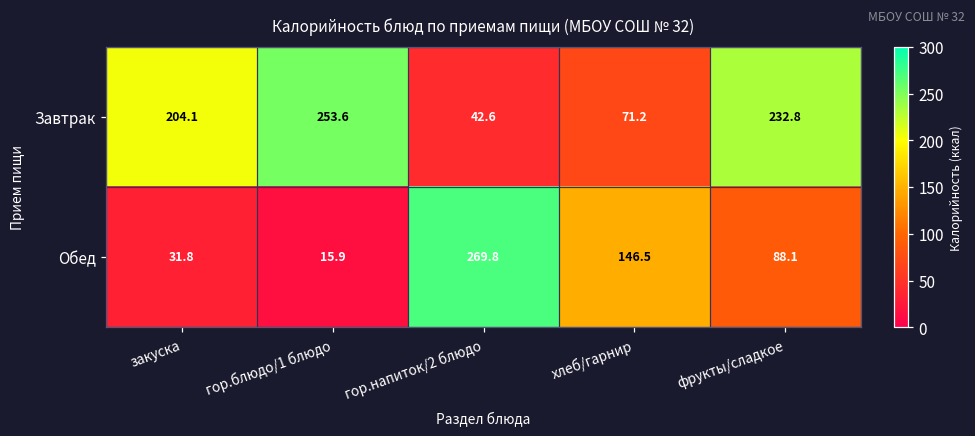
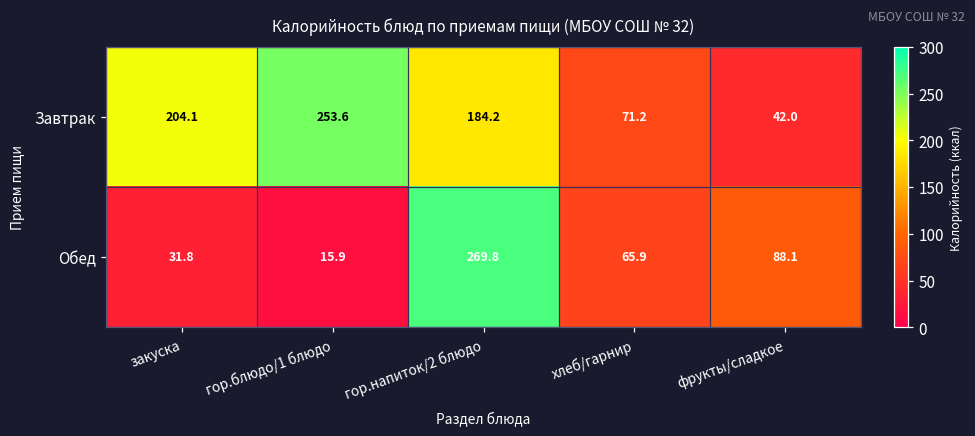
Завтрак, гор.напиток/2 блюдо: 42.6 -> 184.2
Завтрак, фрукты/сладкое: 232.8 -> 42.0
Обед, хлеб/гарнир: 146.5 -> 65.9
